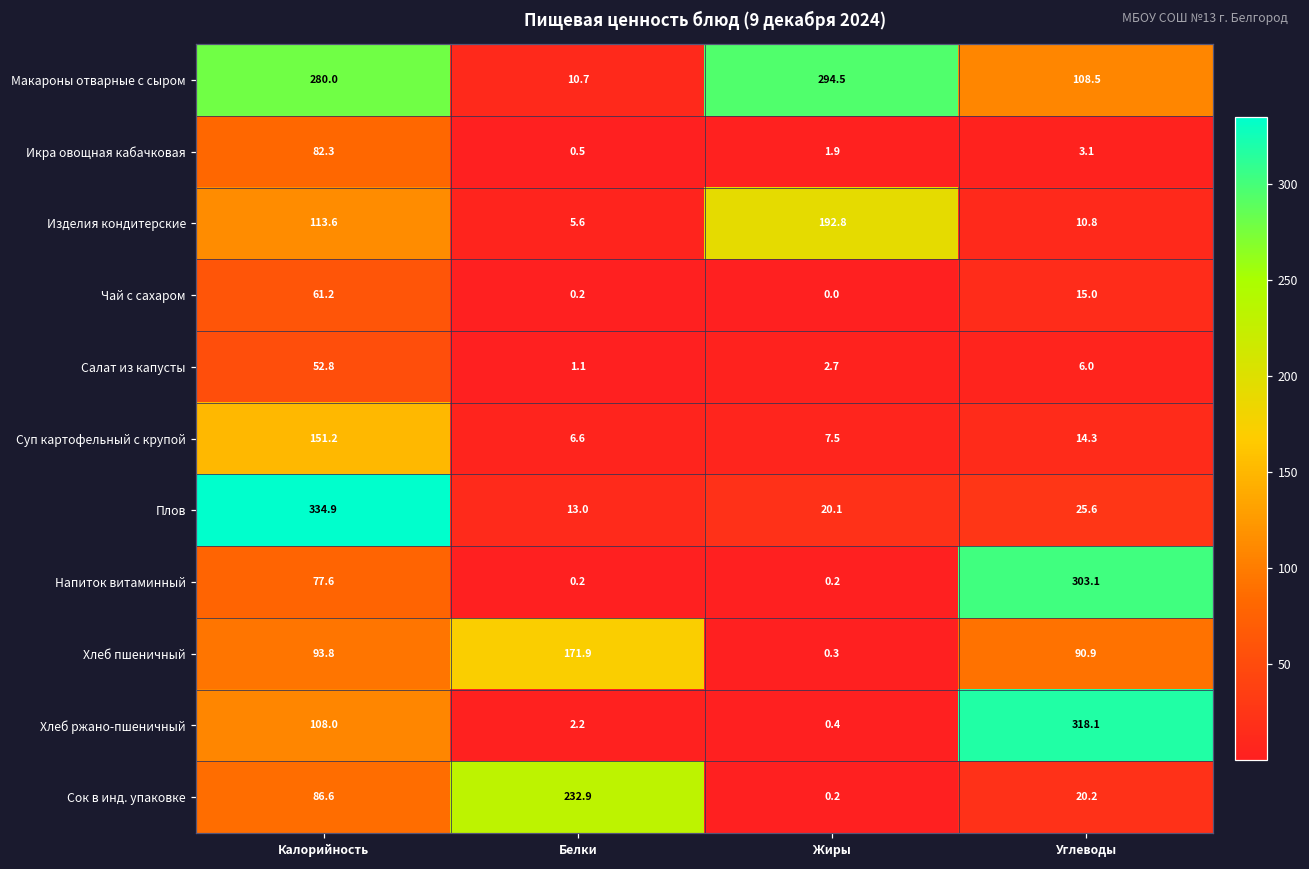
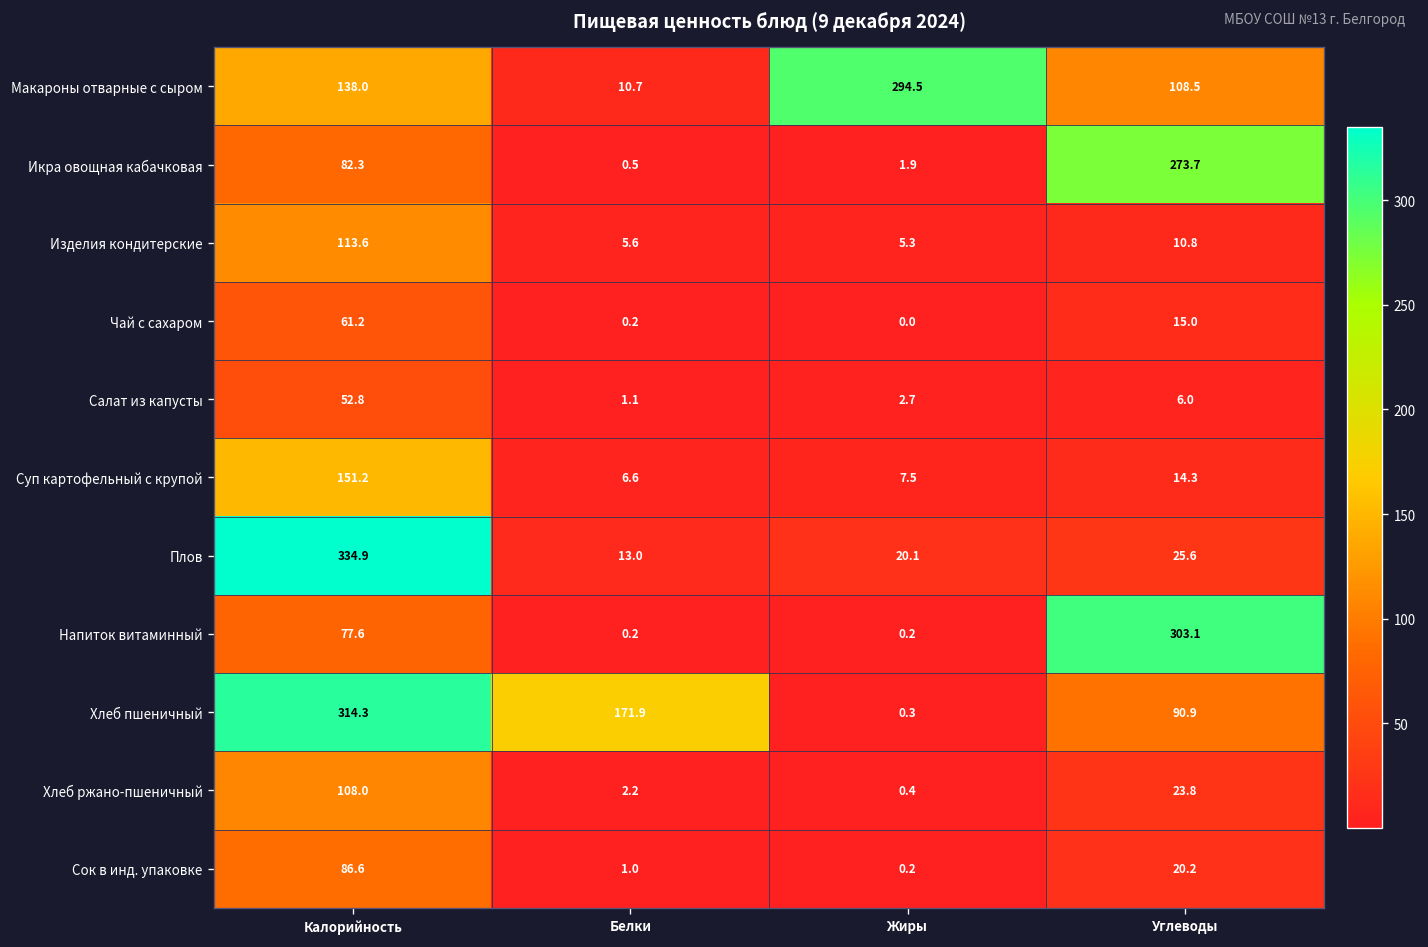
Макароны отварные с сыром, Калорийность: 280.0 -> 138.0
Икра овощная кабачковая, Углеводы: 3.1 -> 273.7
Изделия кондитерские, Жиры: 192.8 -> 5.3
Хлеб пшеничный, Калорийность: 93.8 -> 314.3
Хлеб ржано-пшеничный, Углеводы: 318.1 -> 23.8
Сок в инд. упаковке, Белки: 232.9 -> 1.0
